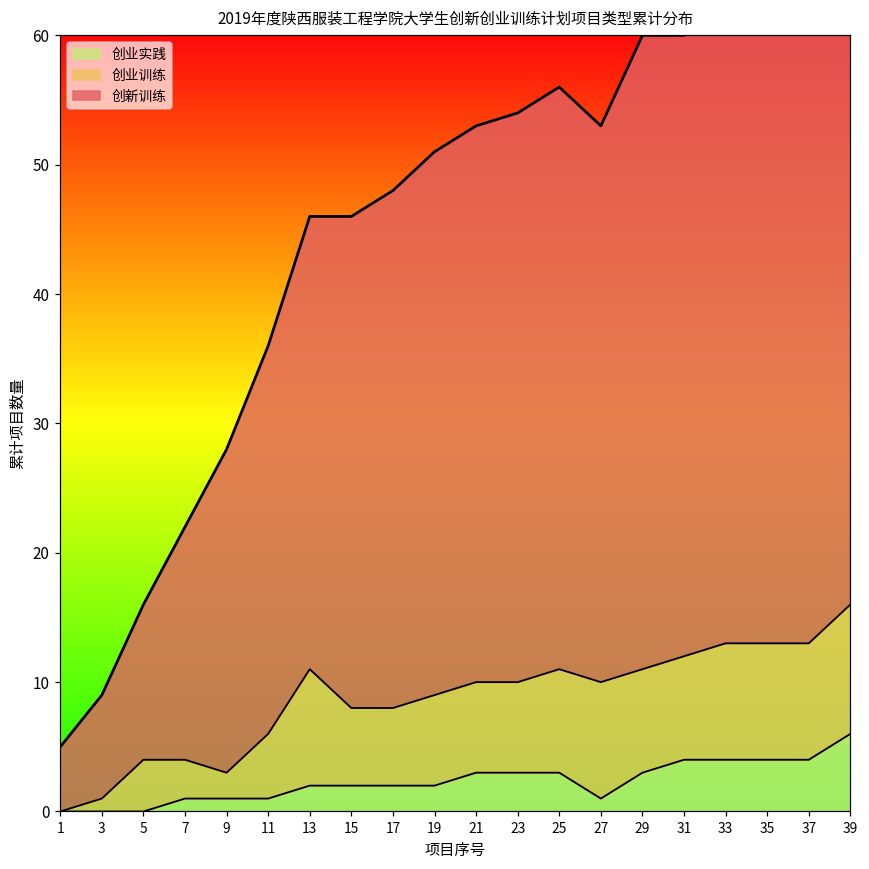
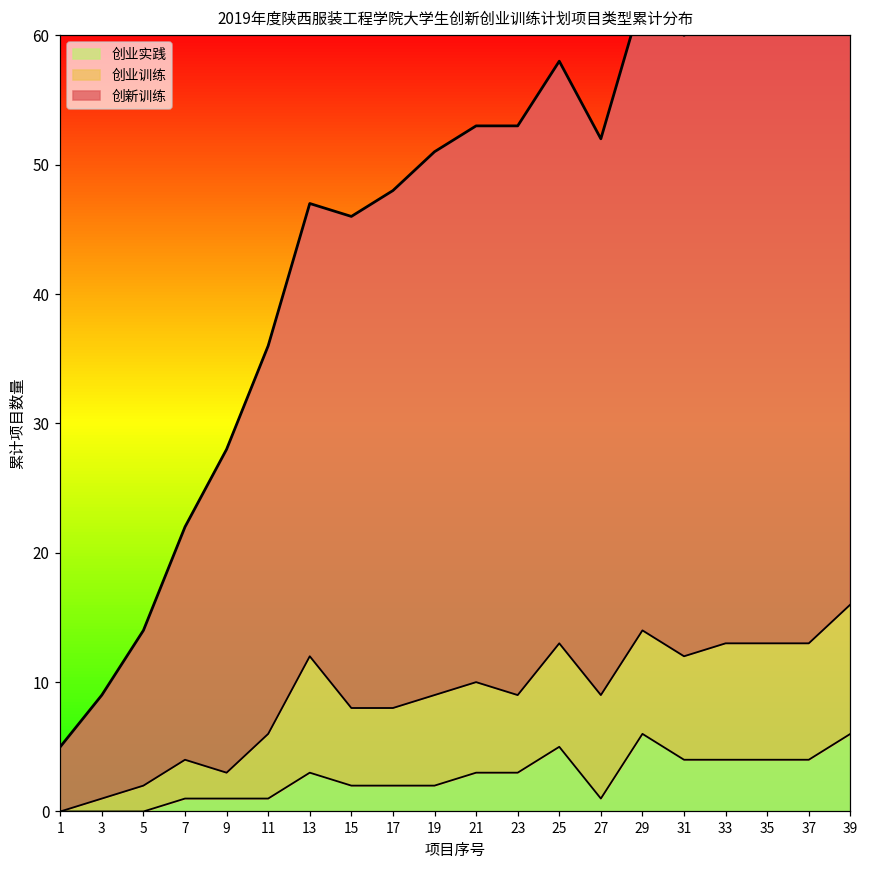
创业训练, 5: 4 -> 2
创业实践, 13: 2 -> 3
创业训练, 23: 7 -> 6
创业实践, 25: 3 -> 5
创业训练, 27: 9 -> 8
创业实践, 29: 3 -> 6
